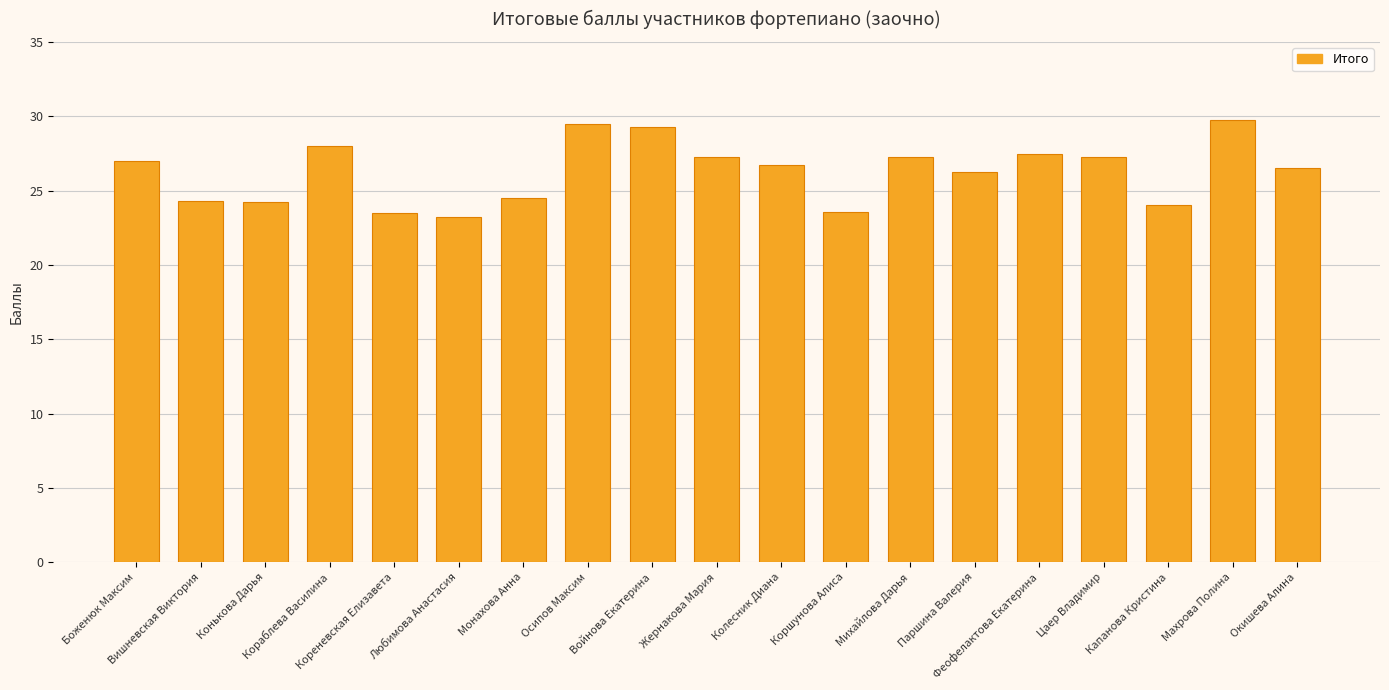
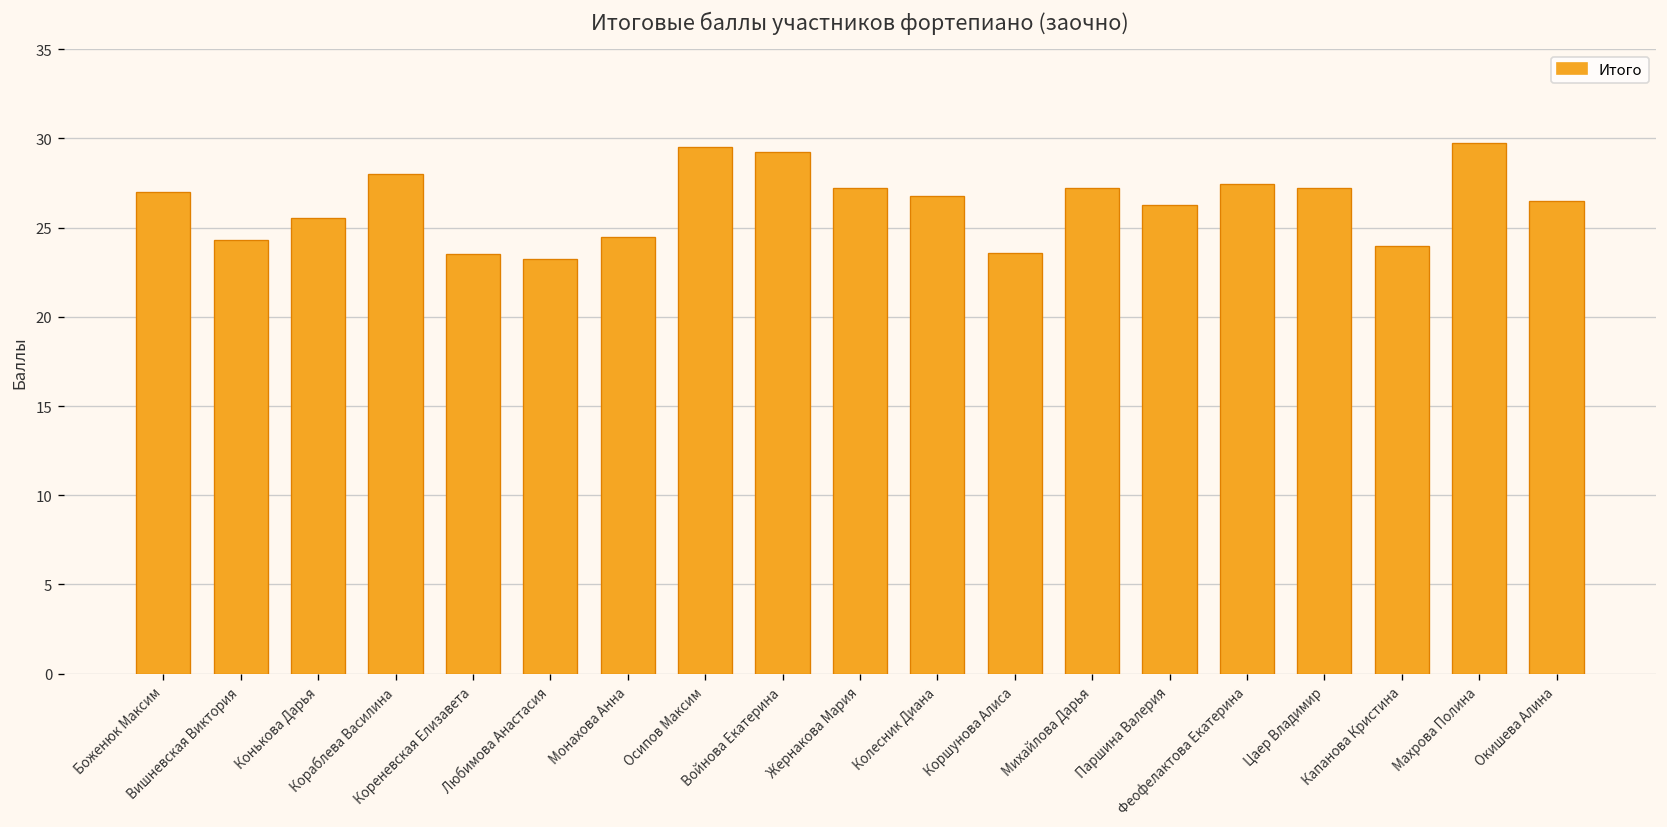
Конькова Дарья: 24.3 -> 25.6
